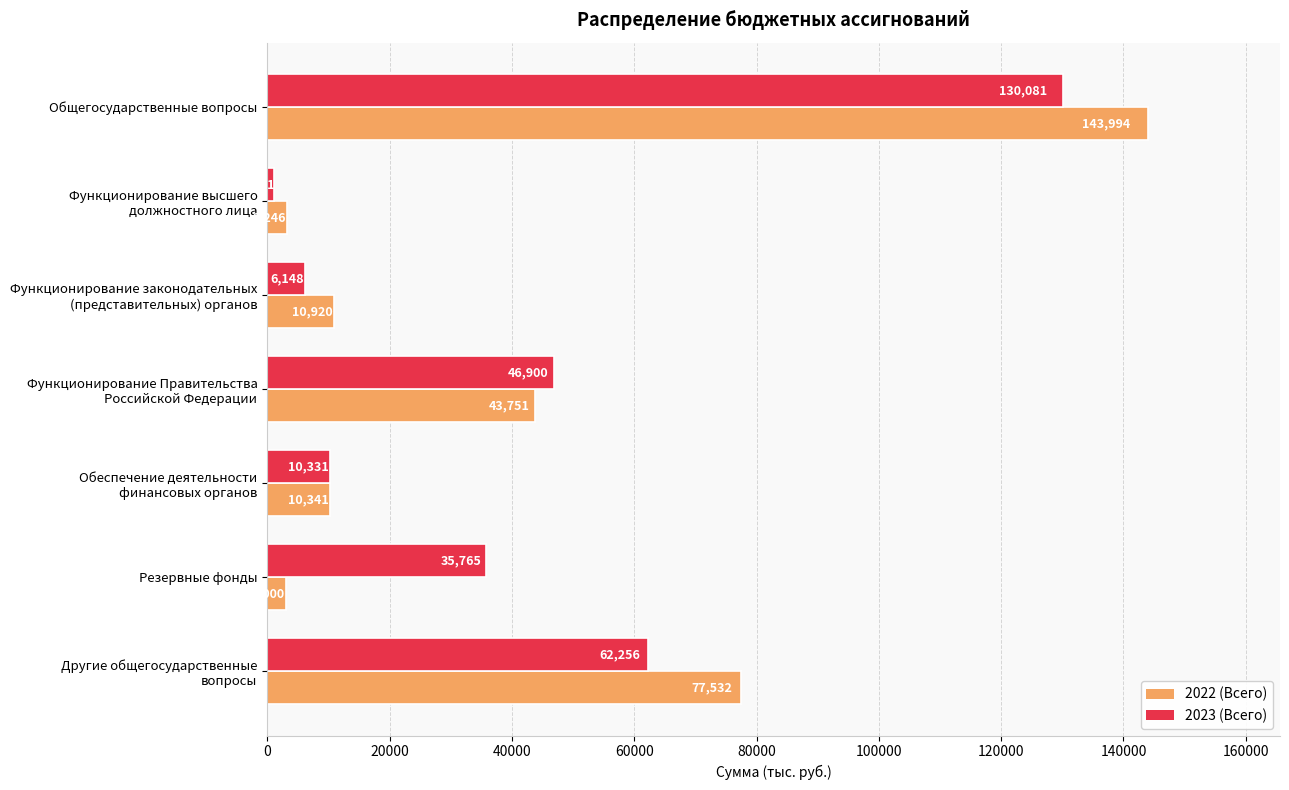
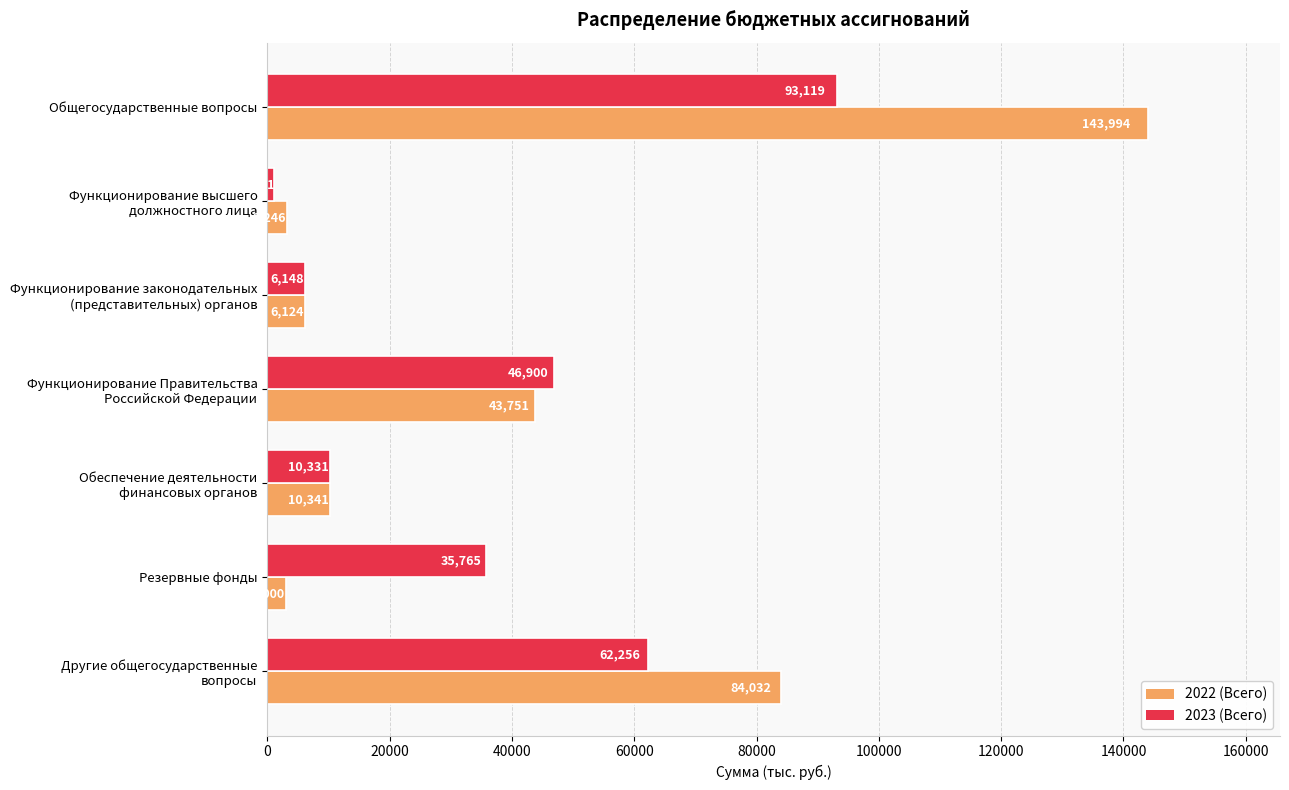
2023 (Всего), Общегосударственные вопросы: 130,081 -> 93,119
2022 (Всего), Функционирование законодательных (представительных) органов: 10,920 -> 6,124
2022 (Всего), Другие общегосударственные вопросы: 77,532 -> 84,032
